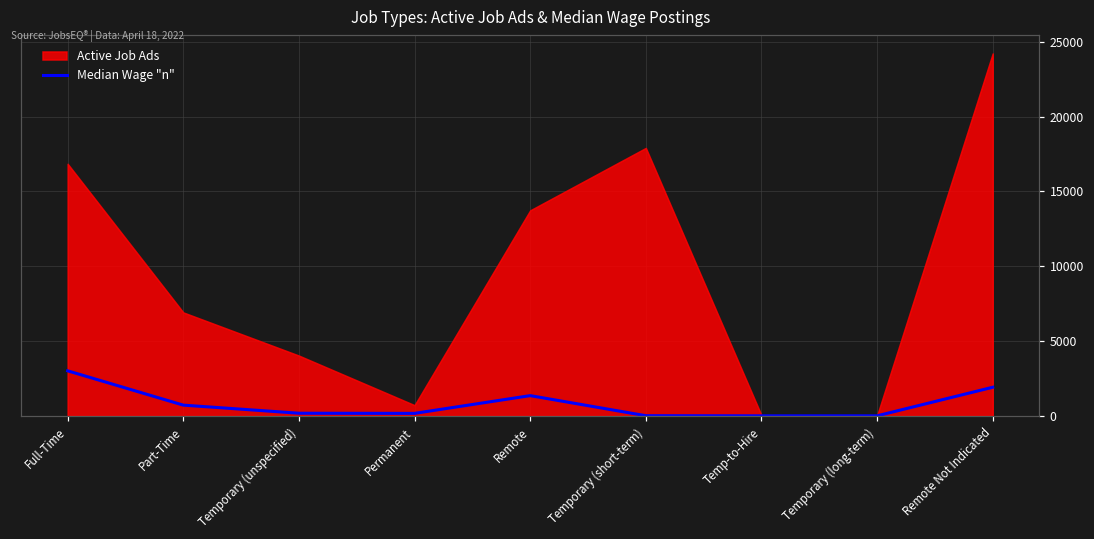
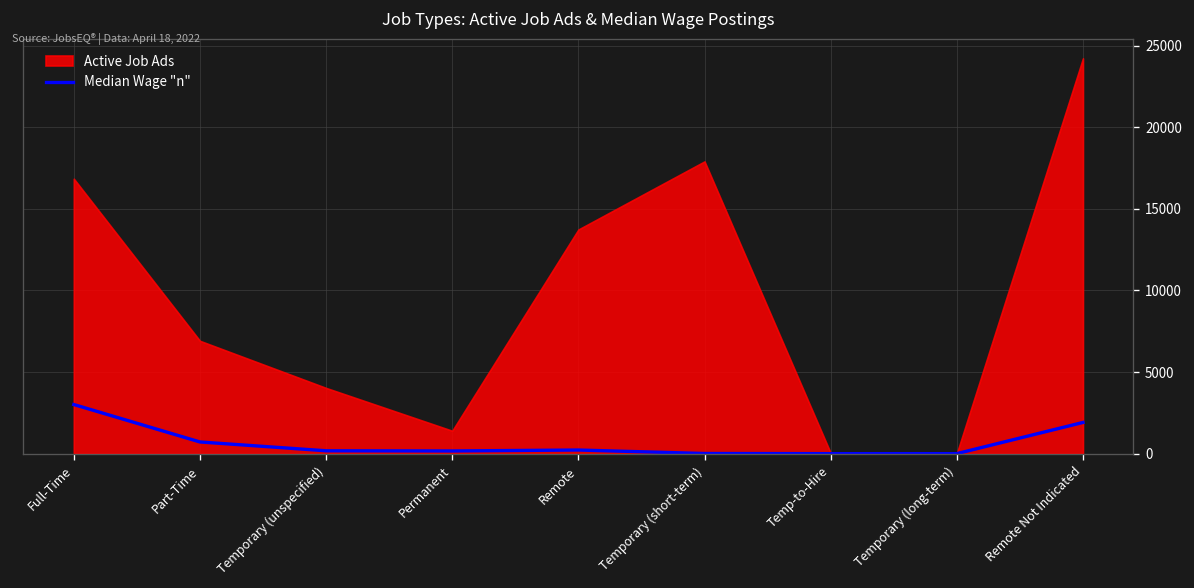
Active Job Ads, Permanent: 700 -> 1400
Median Wage "n", Remote: 1400 -> 200
